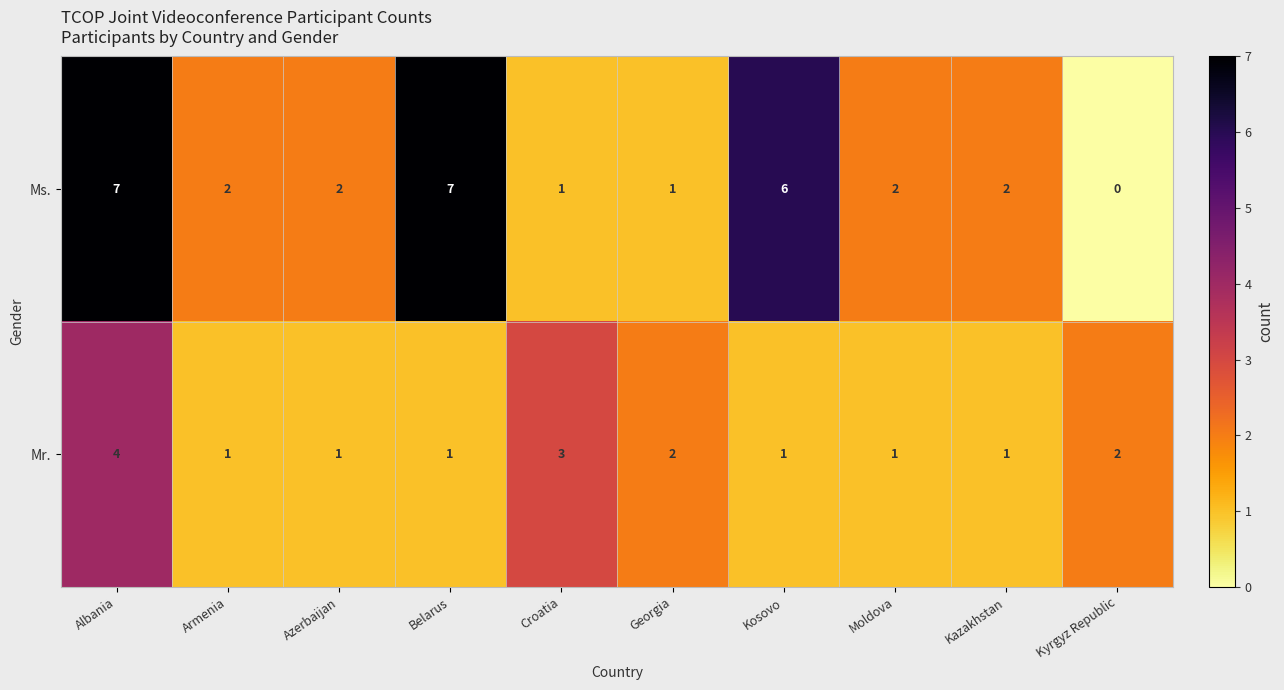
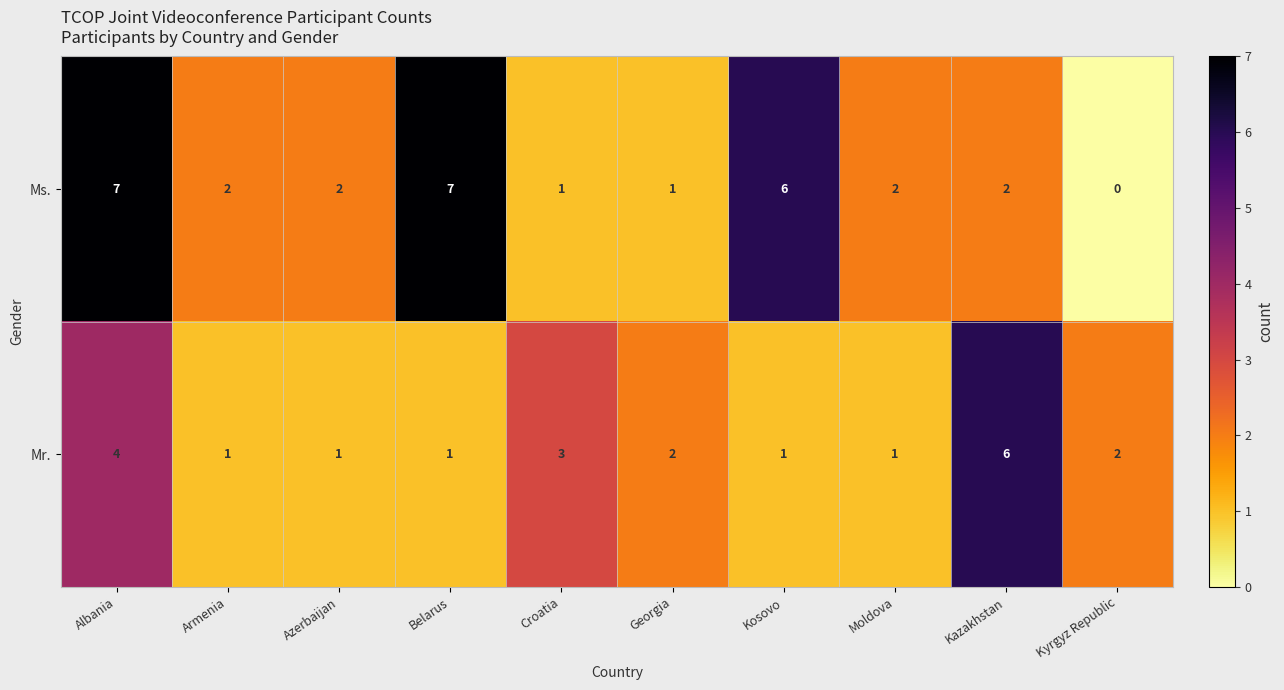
Mr., Kazakhstan: 1 -> 6
